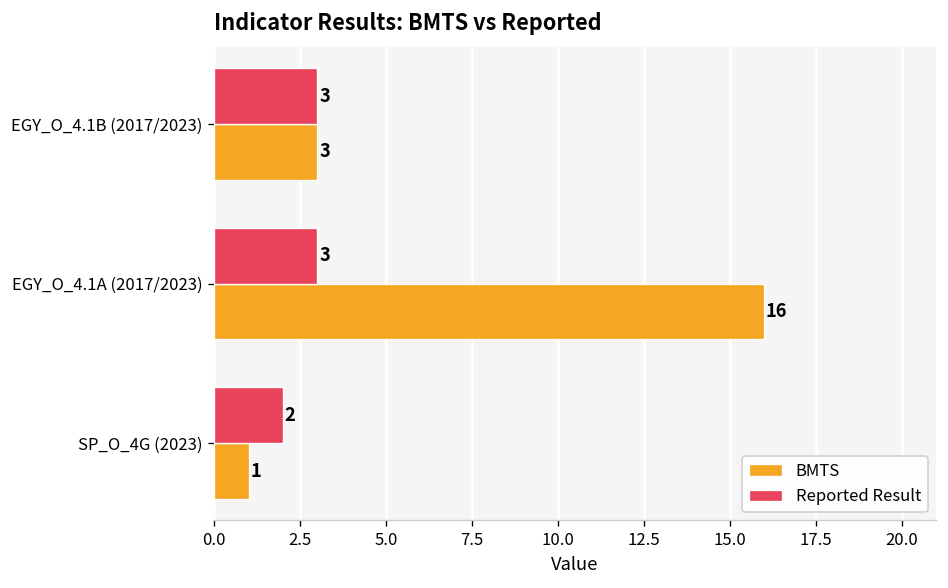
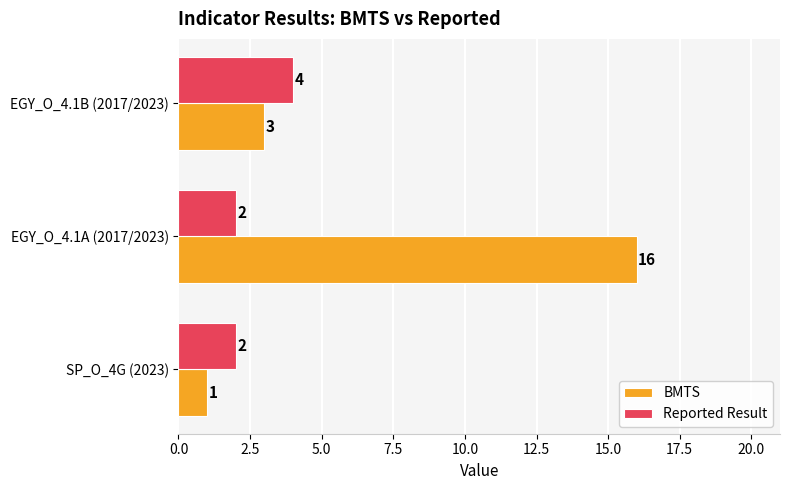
Reported Result, EGY_O_4.1B (2017/2023): 3 -> 4
Reported Result, EGY_O_4.1A (2017/2023): 3 -> 2
